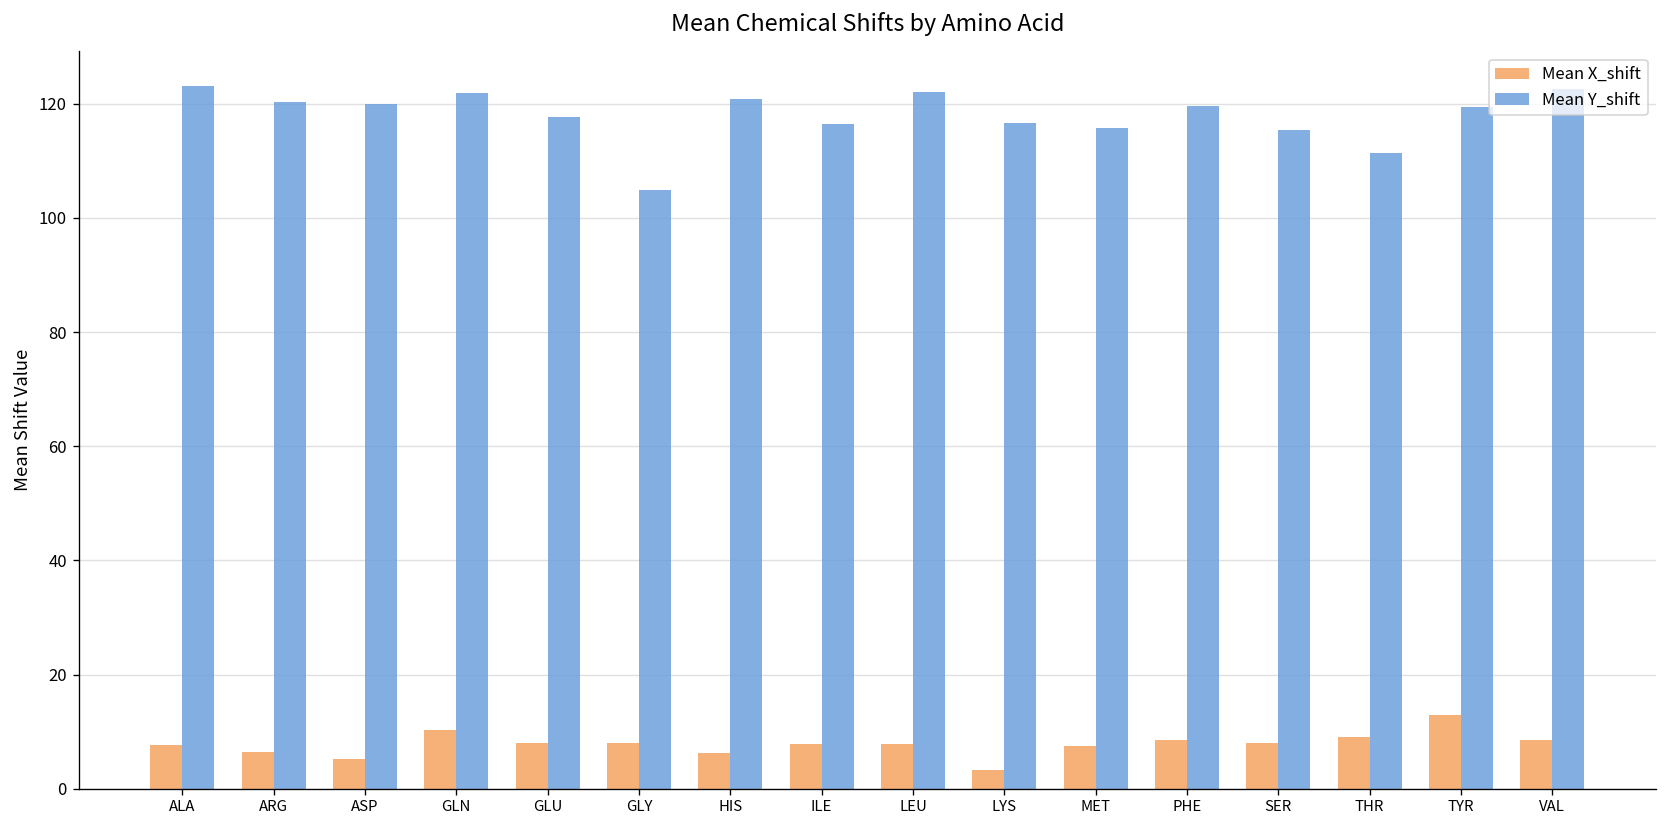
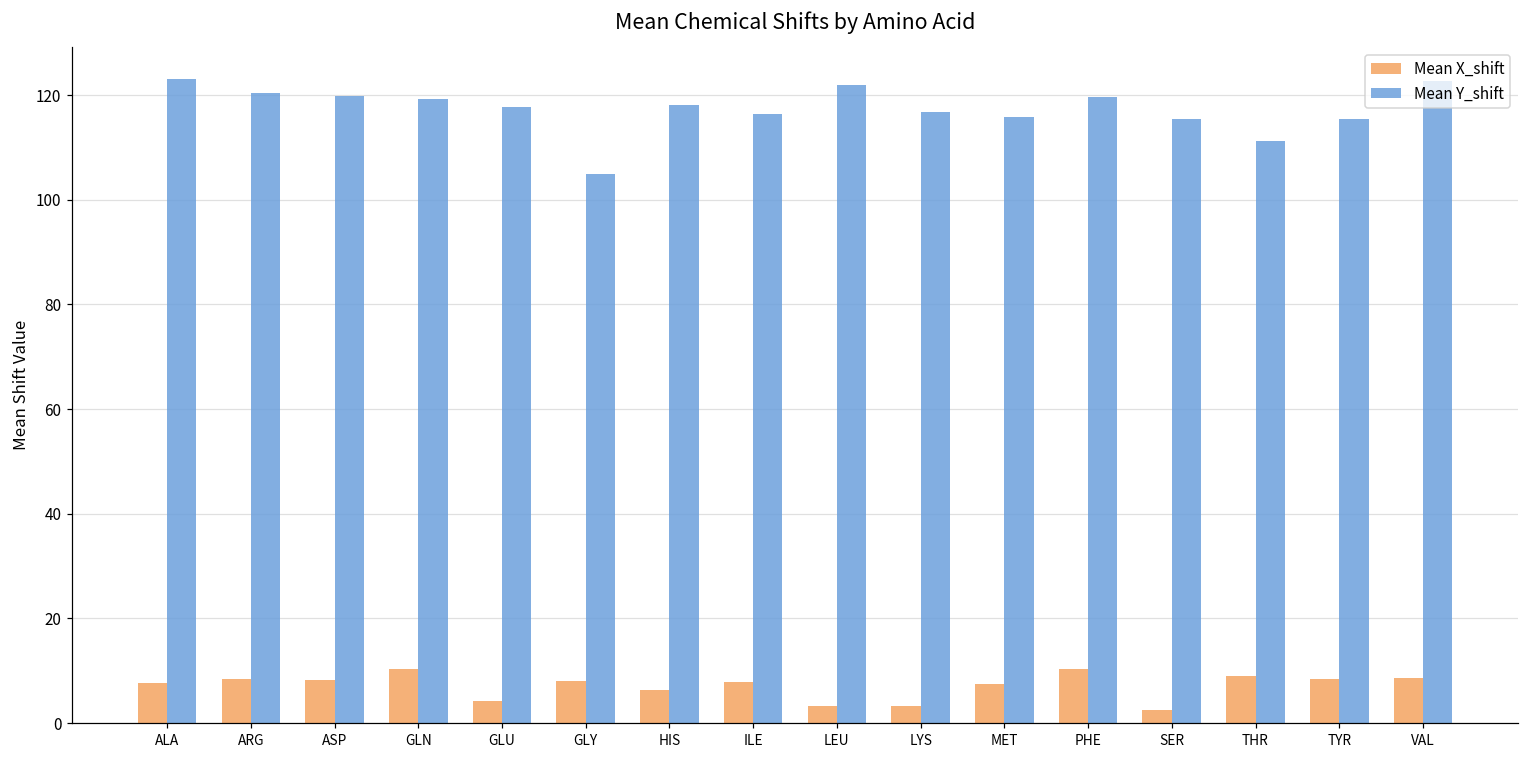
Mean X_shift, ARG: 6 -> 8
Mean X_shift, ASP: 5 -> 8
Mean Y_shift, GLN: 122 -> 119
Mean X_shift, GLU: 8 -> 4
Mean Y_shift, HIS: 121 -> 118
Mean X_shift, LEU: 8 -> 3
Mean X_shift, PHE: 8 -> 10
Mean X_shift, SER: 8 -> 3
Mean X_shift, TYR: 13 -> 8
Mean Y_shift, TYR: 120 -> 115
